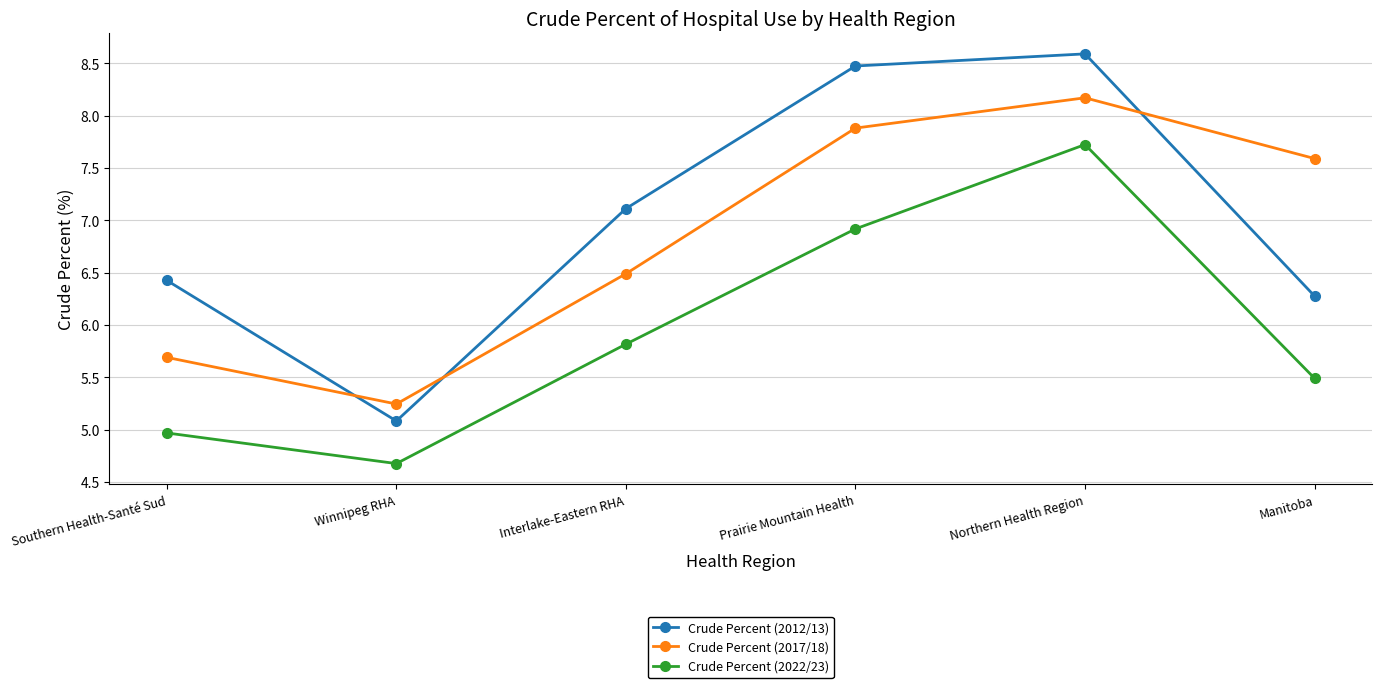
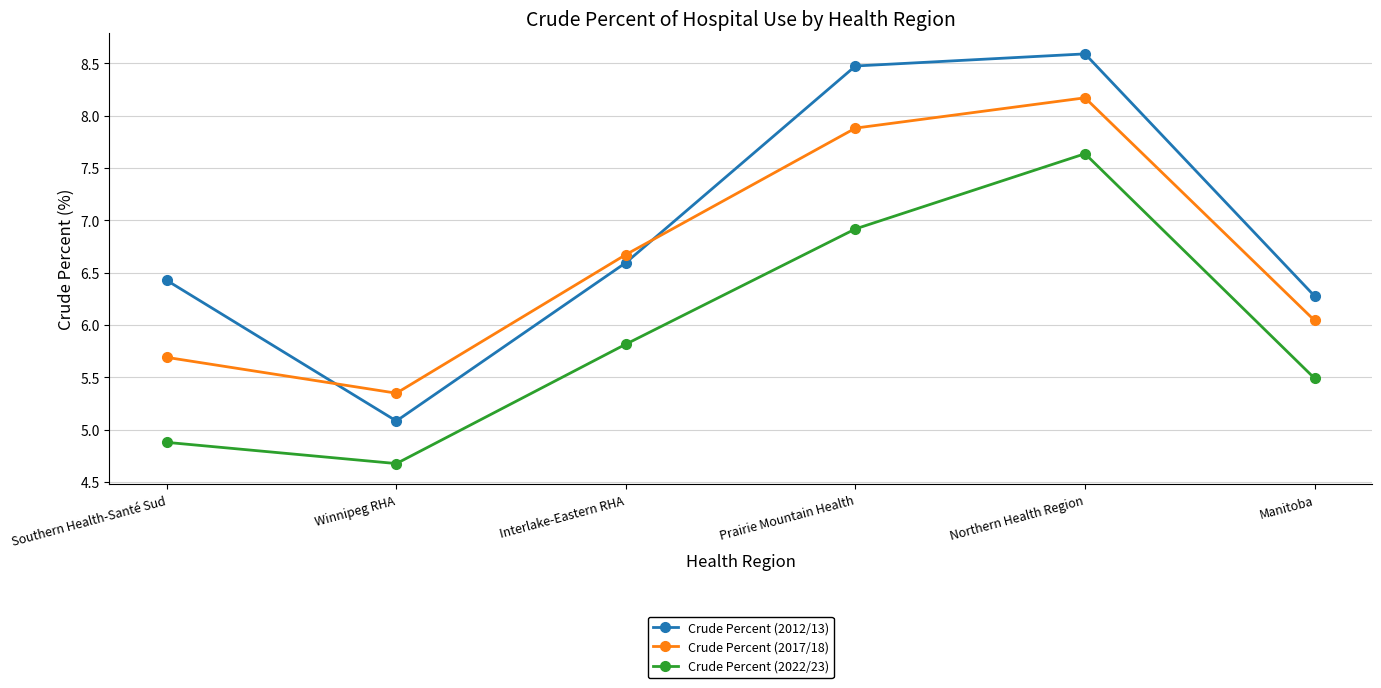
Crude Percent (2022/23), Southern Health-Santé Sud: 4.97 -> 4.88
Crude Percent (2017/18), Winnipeg RHA: 5.24 -> 5.35
Crude Percent (2012/13), Interlake-Eastern RHA: 7.11 -> 6.59
Crude Percent (2017/18), Interlake-Eastern RHA: 6.49 -> 6.67
Crude Percent (2022/23), Northern Health Region: 7.72 -> 7.64
Crude Percent (2017/18), Manitoba: 7.59 -> 6.04
